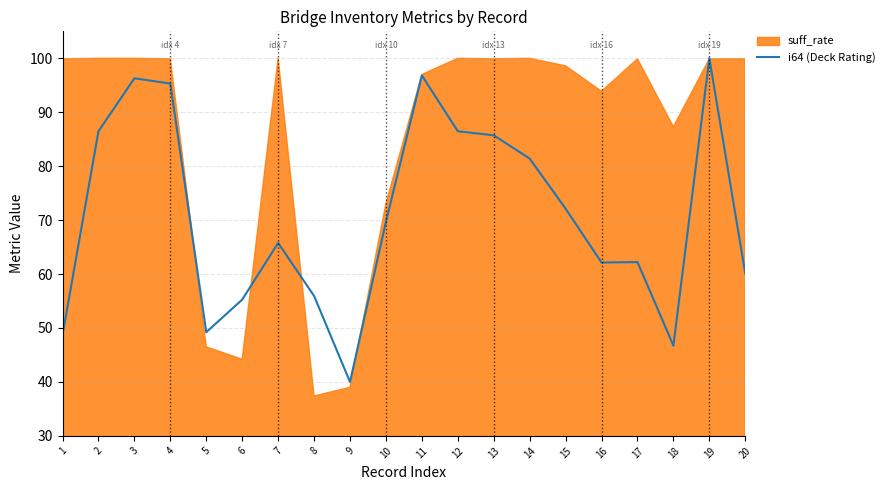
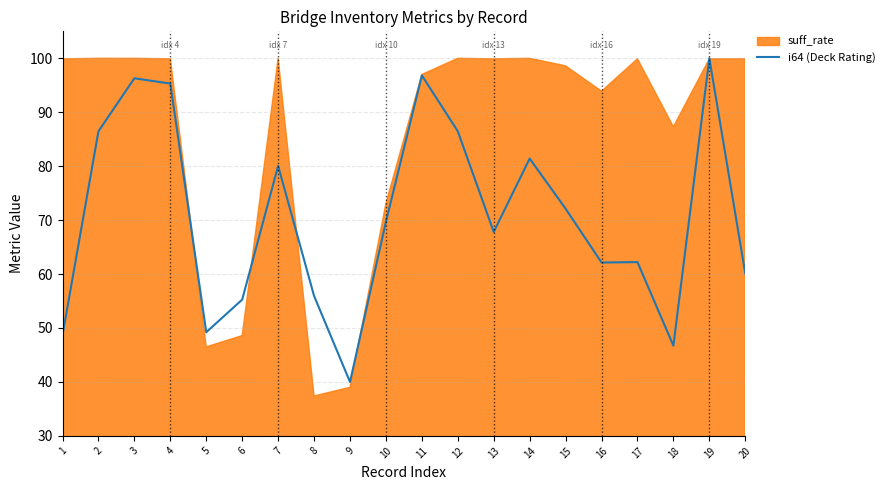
suff_rate, 6: 44 -> 49
i64 (Deck Rating), 7: 66 -> 80
i64 (Deck Rating), 13: 86 -> 68
